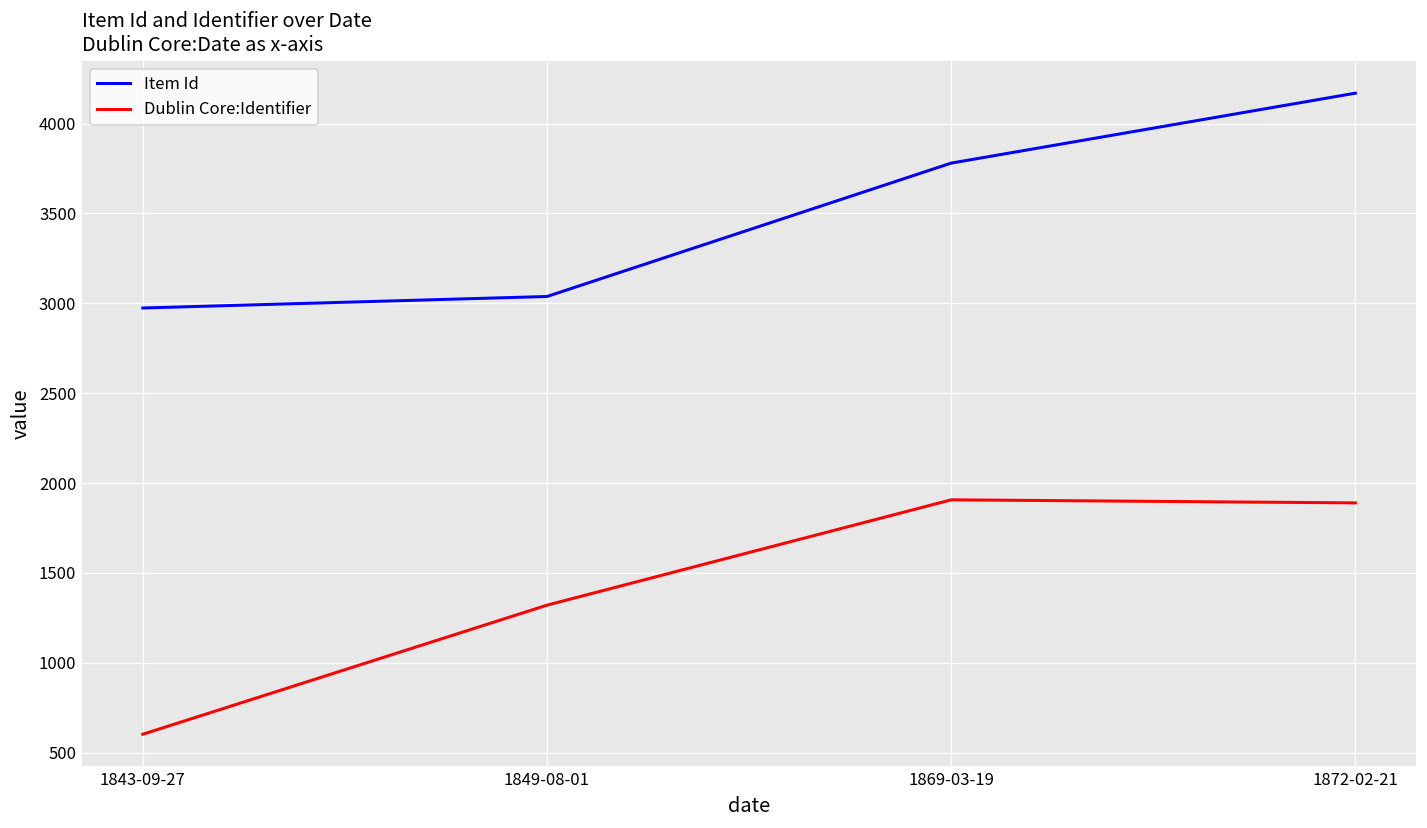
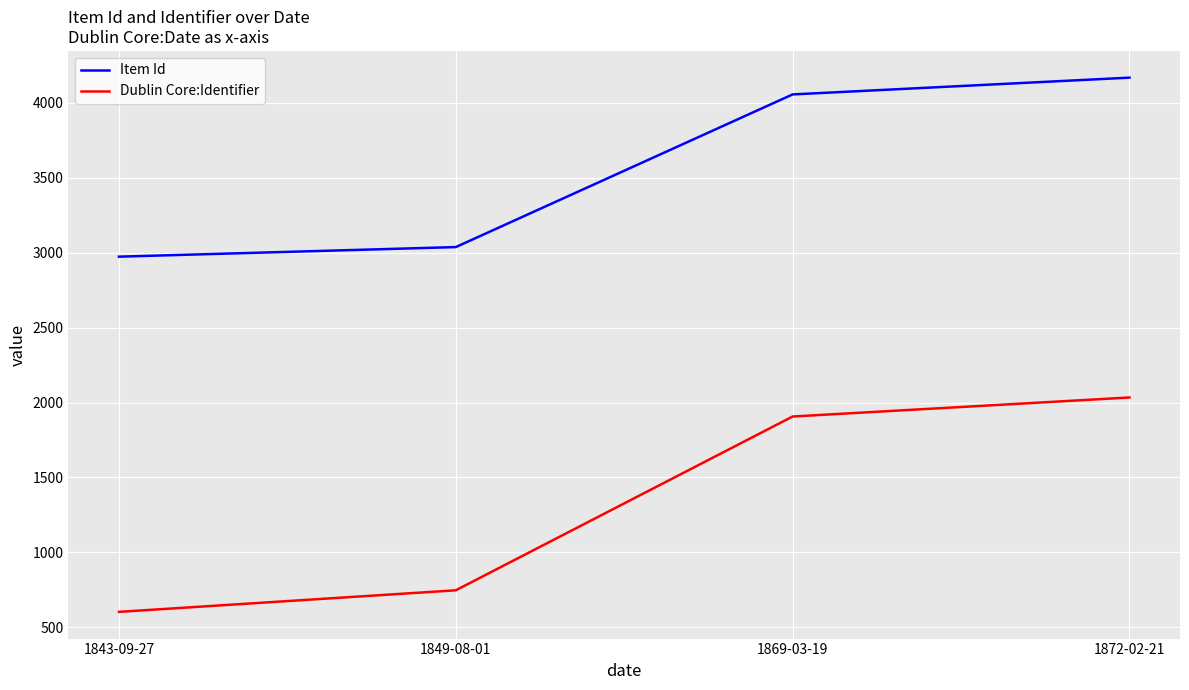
Dublin Core:Identifier, 1849-08-01: 1320 -> 750
Item Id, 1869-03-19: 3780 -> 4060
Dublin Core:Identifier, 1872-02-21: 1890 -> 2030
